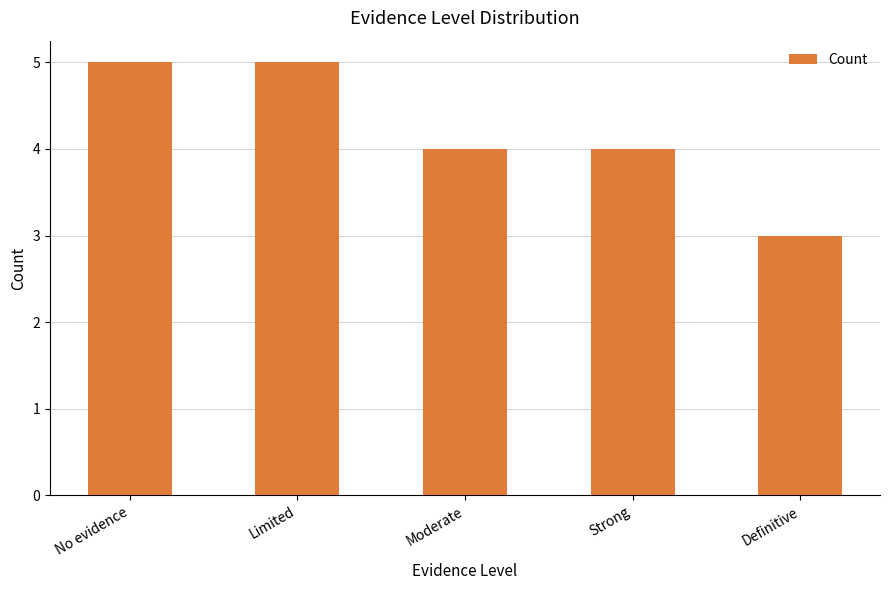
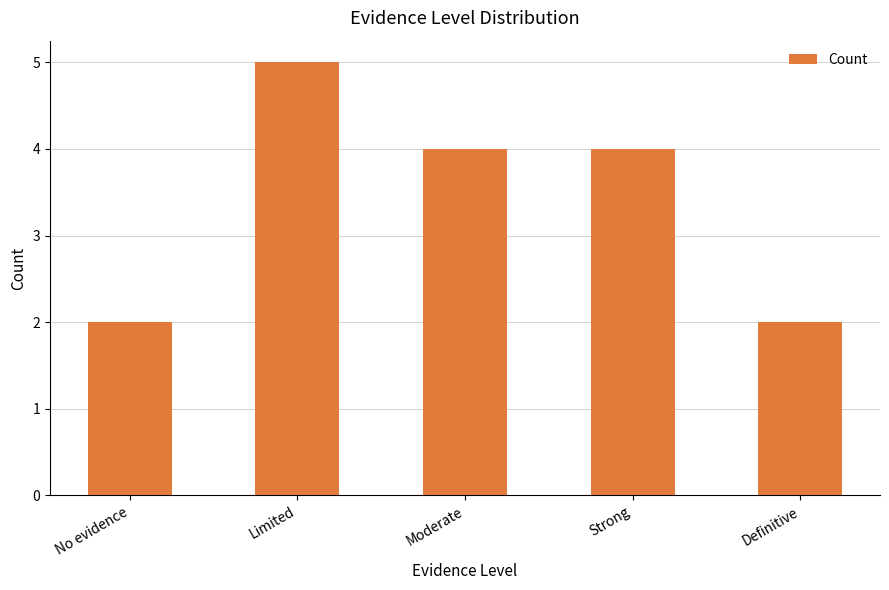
No evidence: 5 -> 2
Definitive: 3 -> 2
